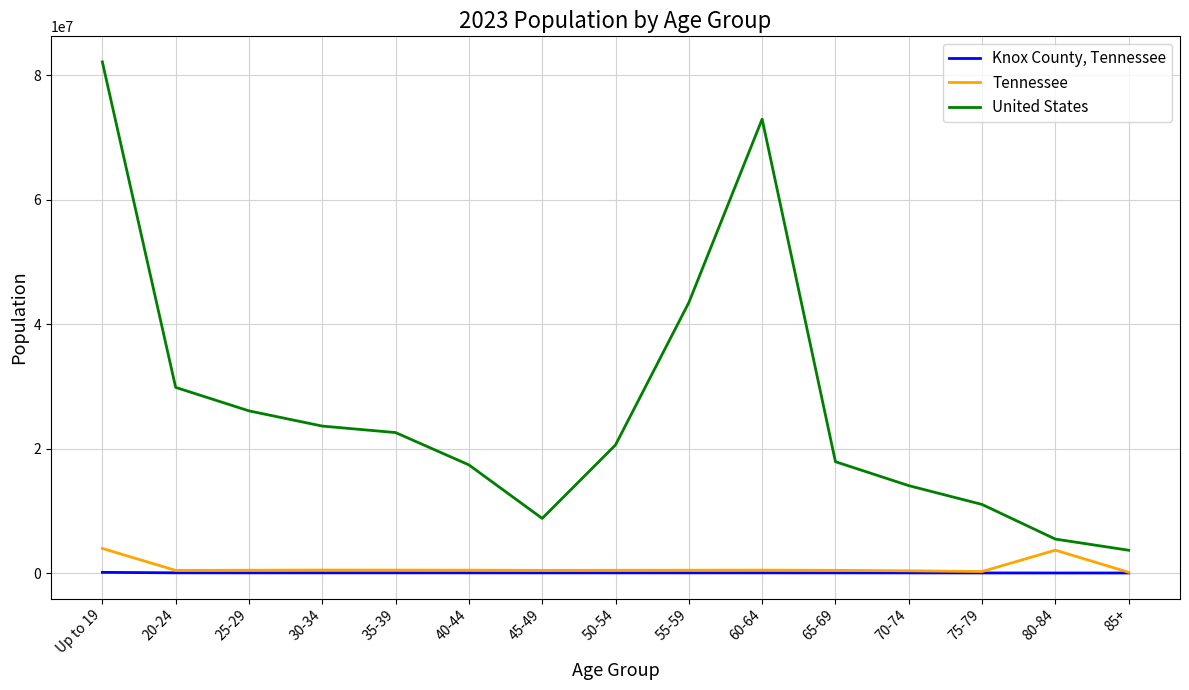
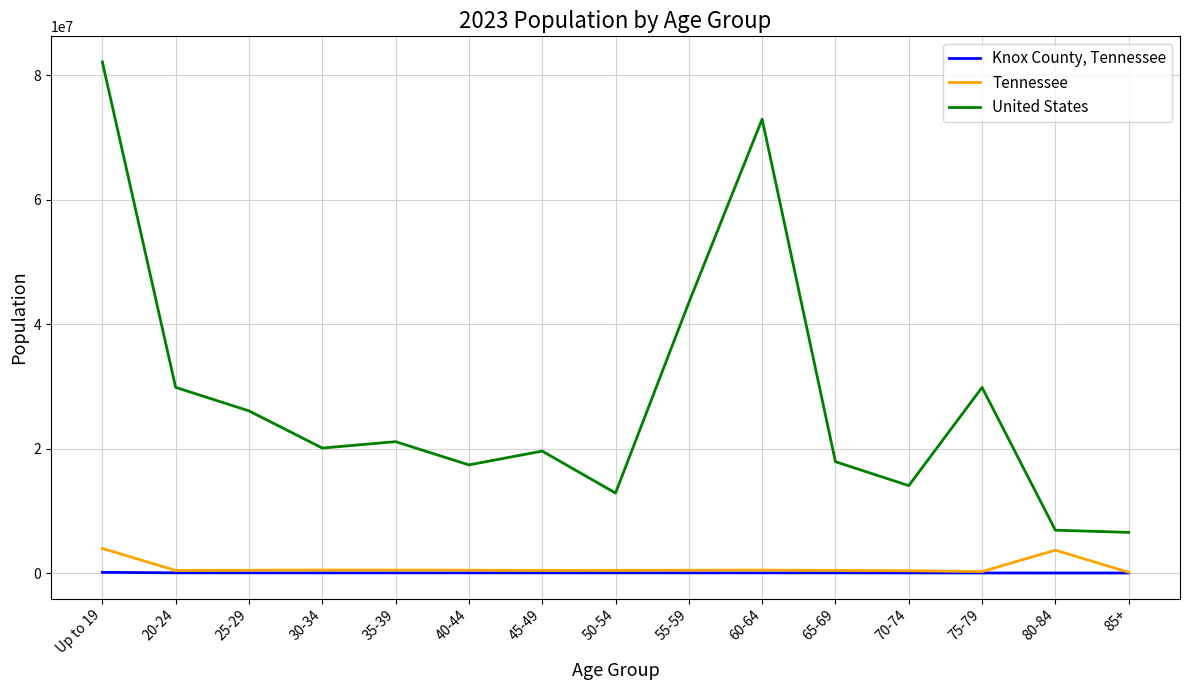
United States, 30-34: 24000000 -> 20000000
United States, 35-39: 23000000 -> 21000000
United States, 45-49: 9000000 -> 20000000
United States, 50-54: 21000000 -> 13000000
United States, 75-79: 11000000 -> 30000000
United States, 80-84: 5000000 -> 7000000
United States, 85+: 4000000 -> 7000000
